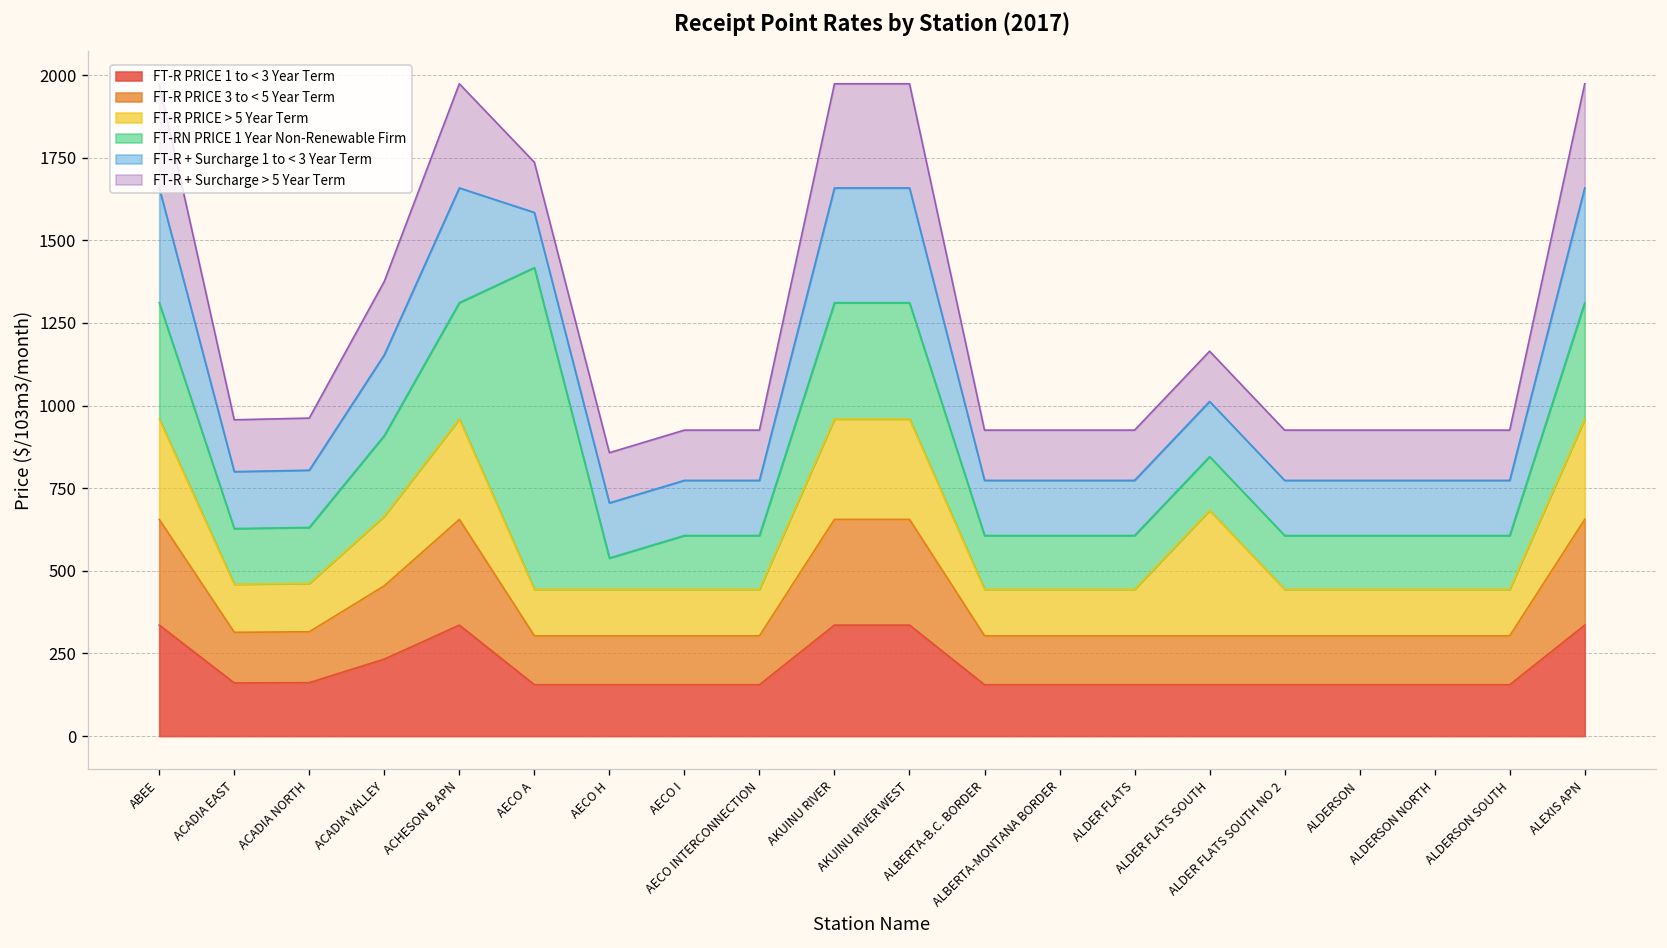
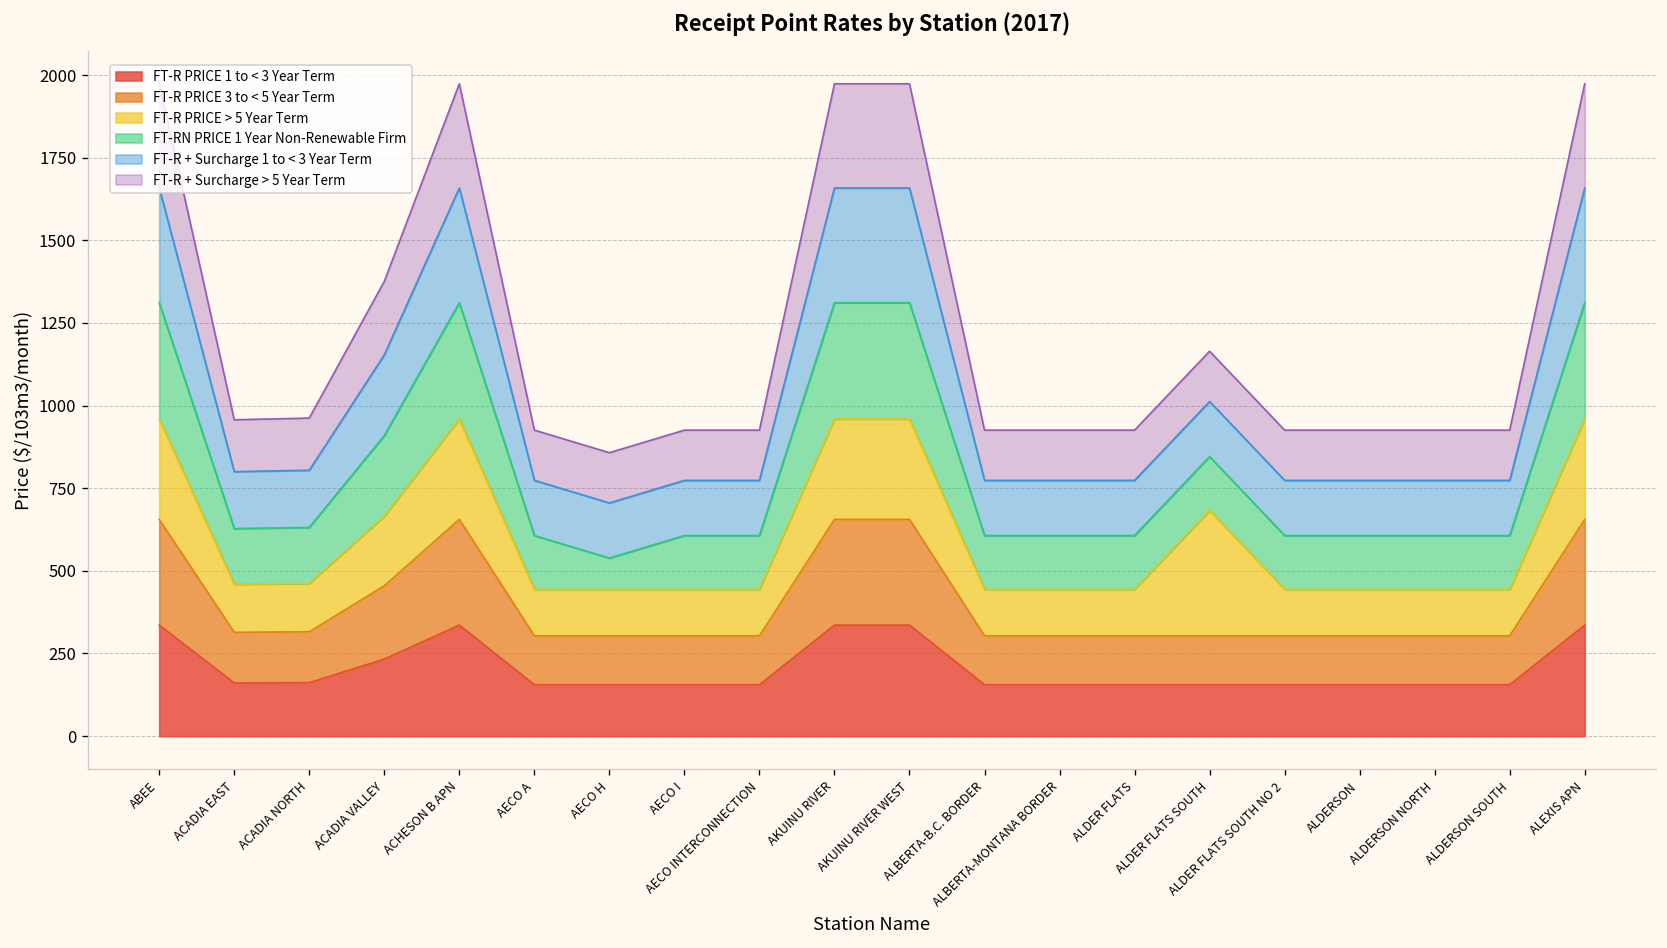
FT-RN PRICE 1 Year Non-Renewable Firm, AECO A: 970 -> 160
